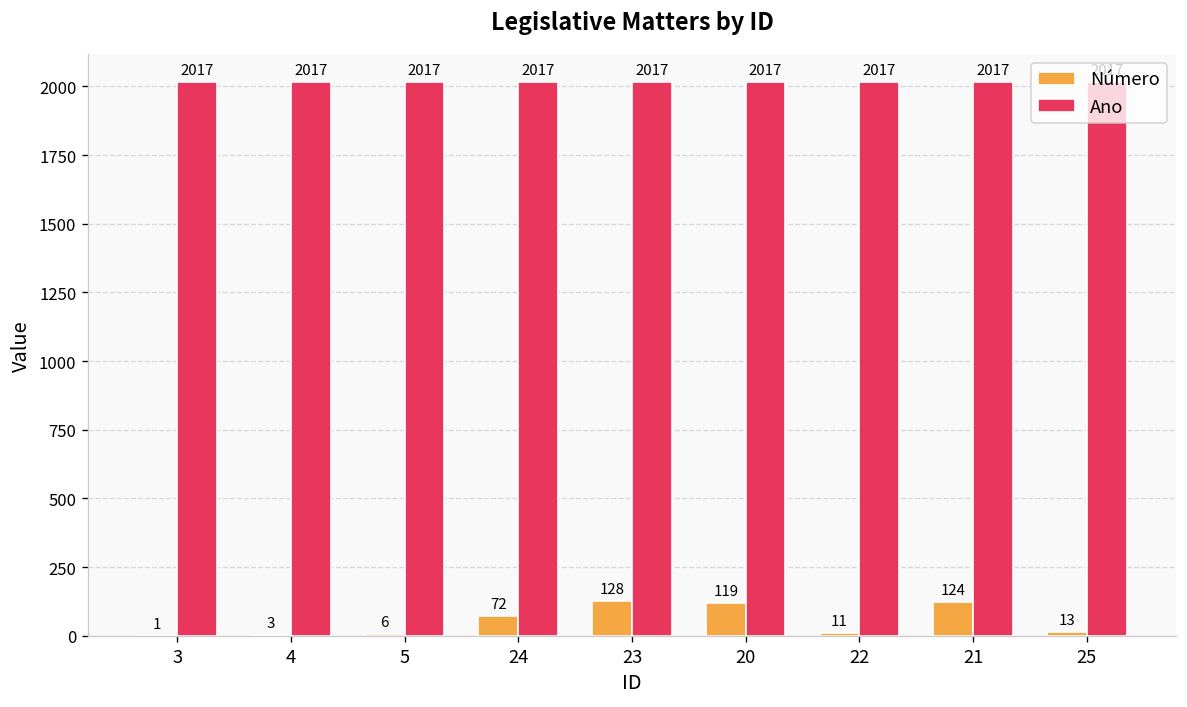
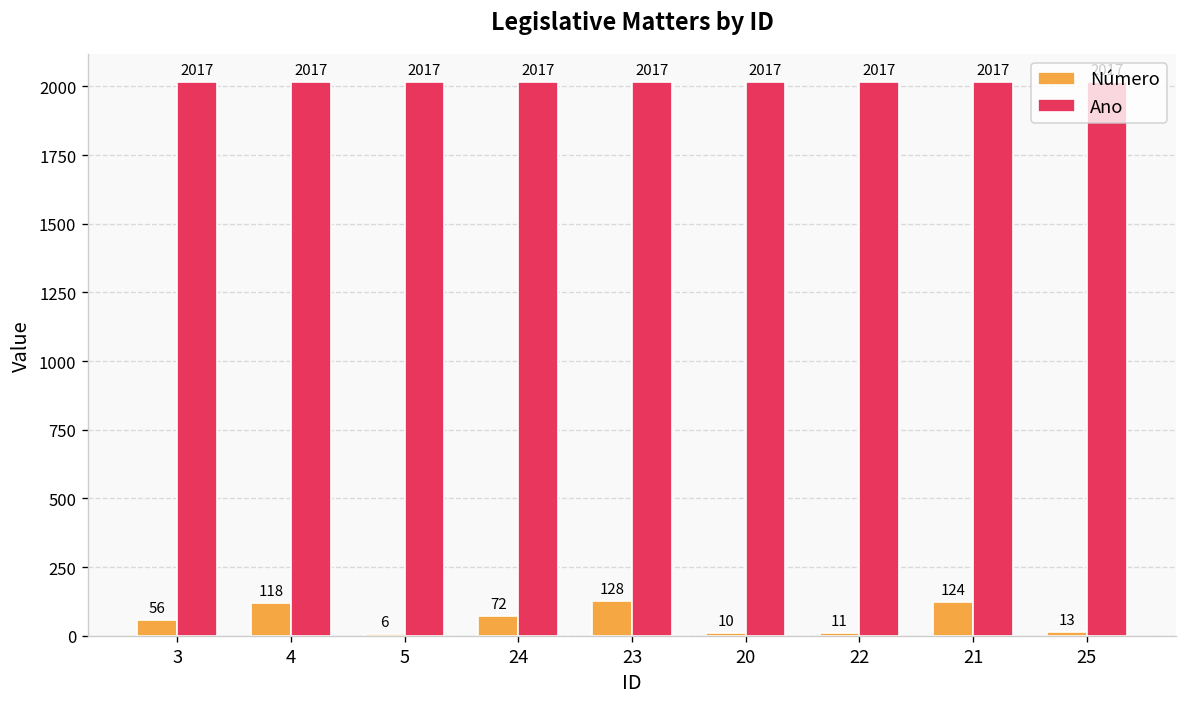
Número, 3: 1 -> 56
Número, 4: 3 -> 118
Número, 20: 119 -> 10
